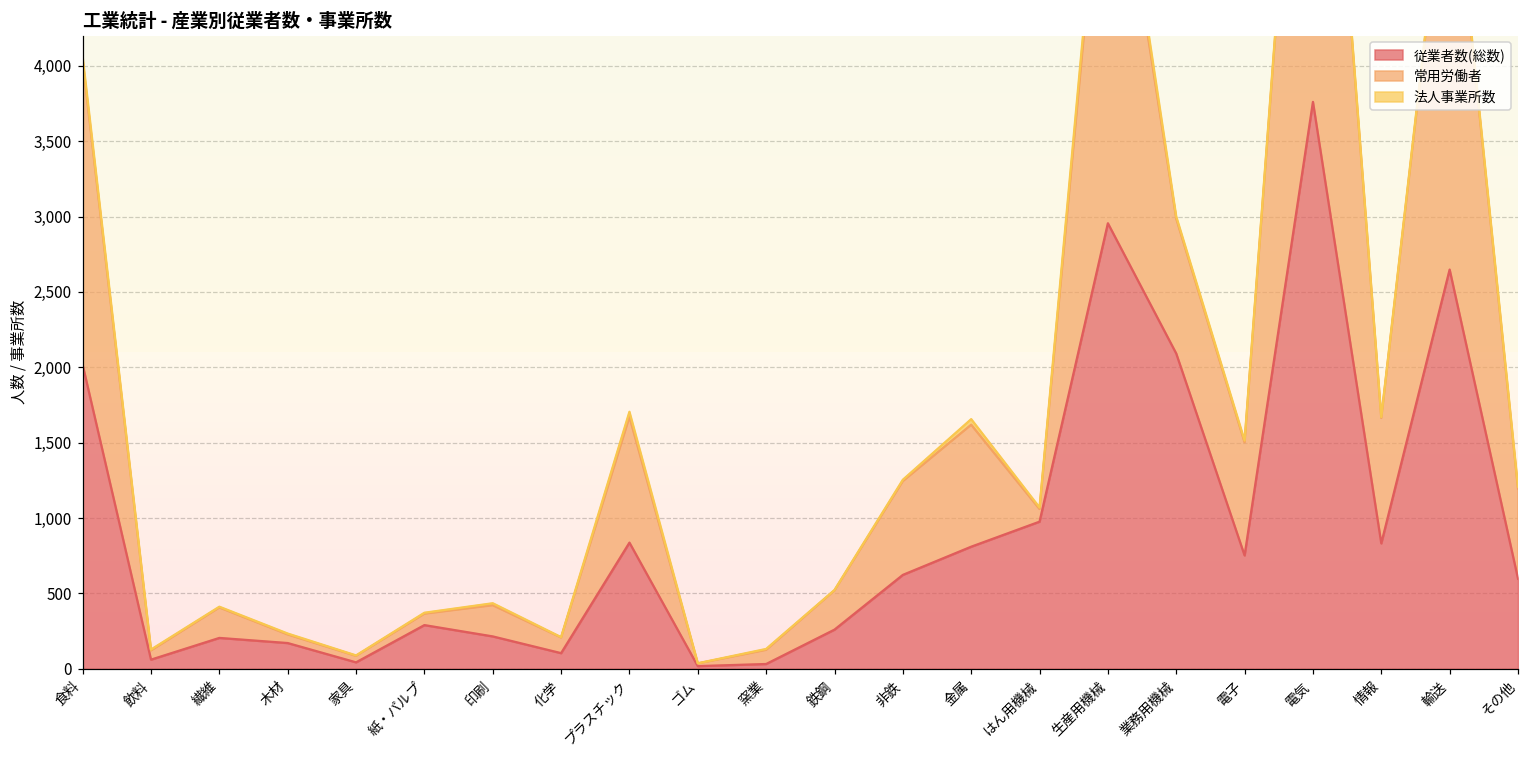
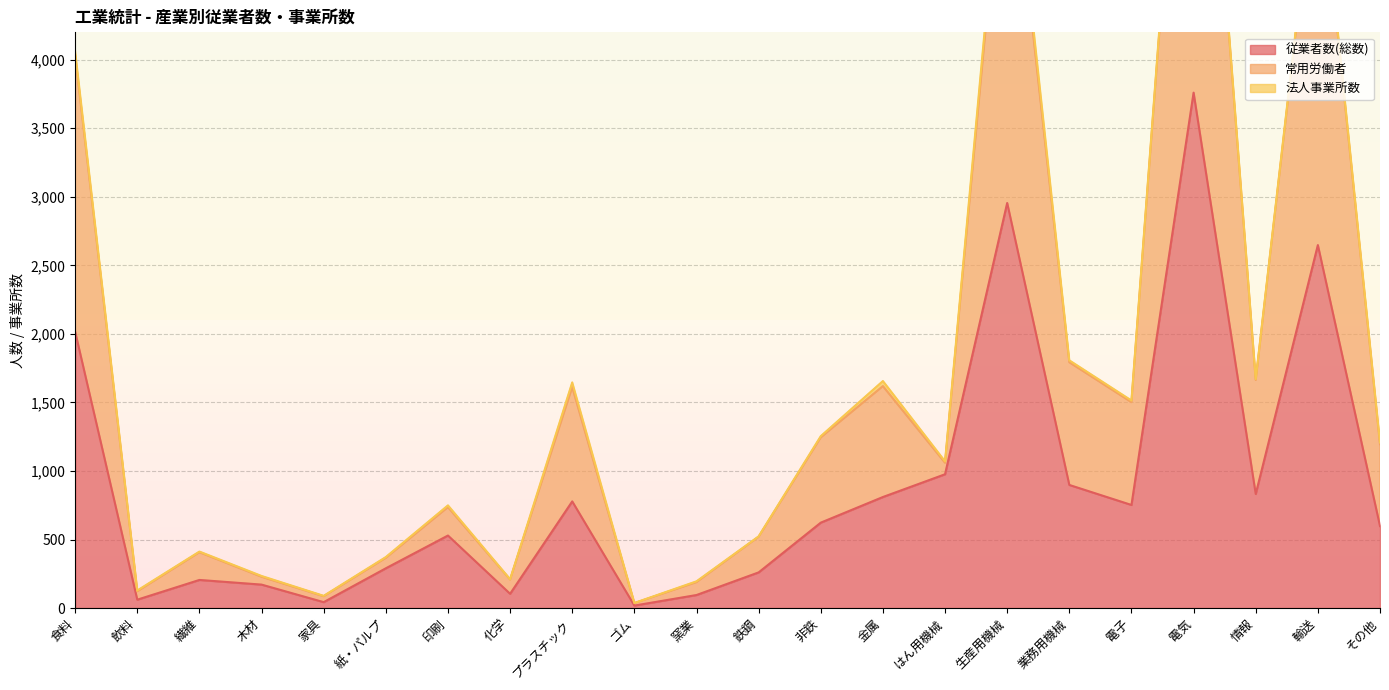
従業者数(総数), 印刷: 220 -> 530
従業者数(総数), プラスチック: 840 -> 780
従業者数(総数), 窯業: 30 -> 100
従業者数(総数), 業務用機械: 2,090 -> 900
